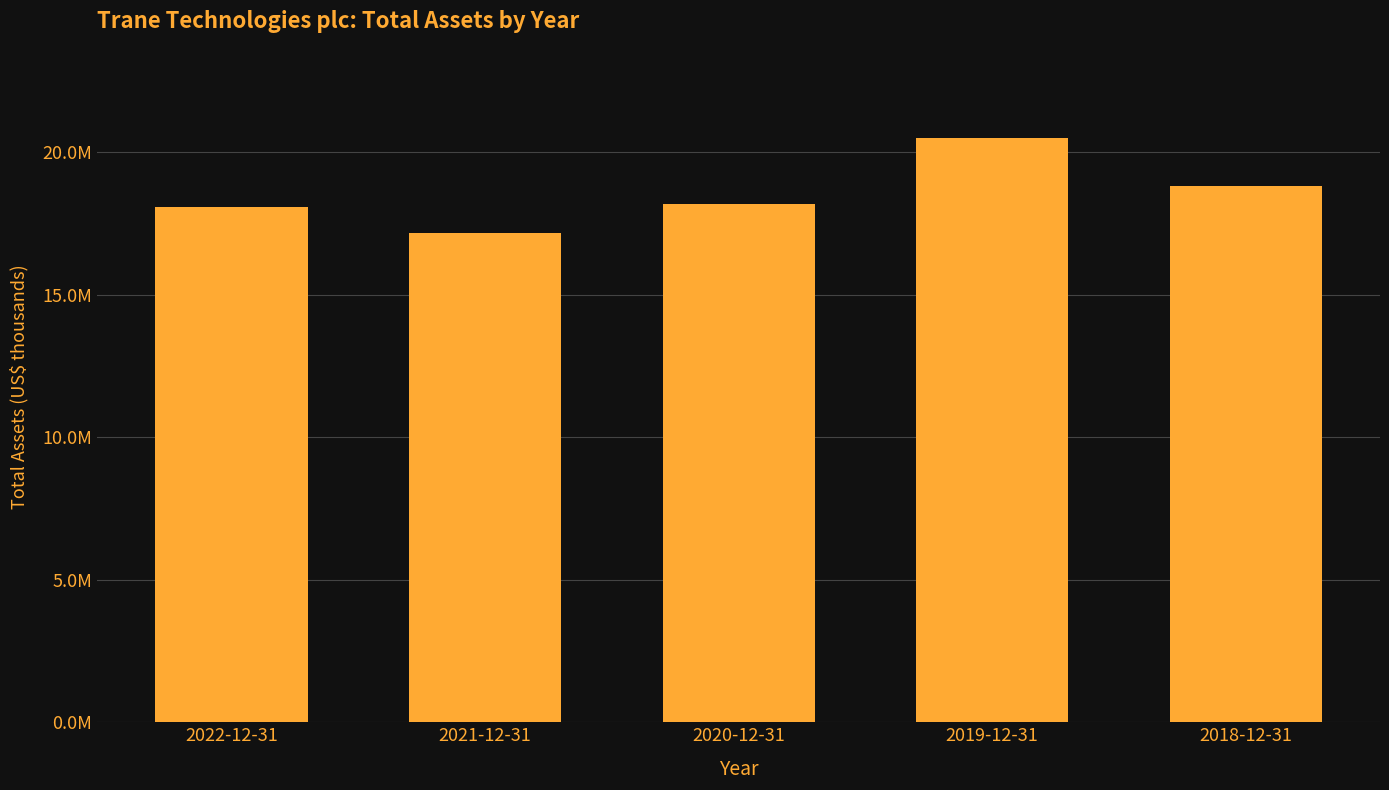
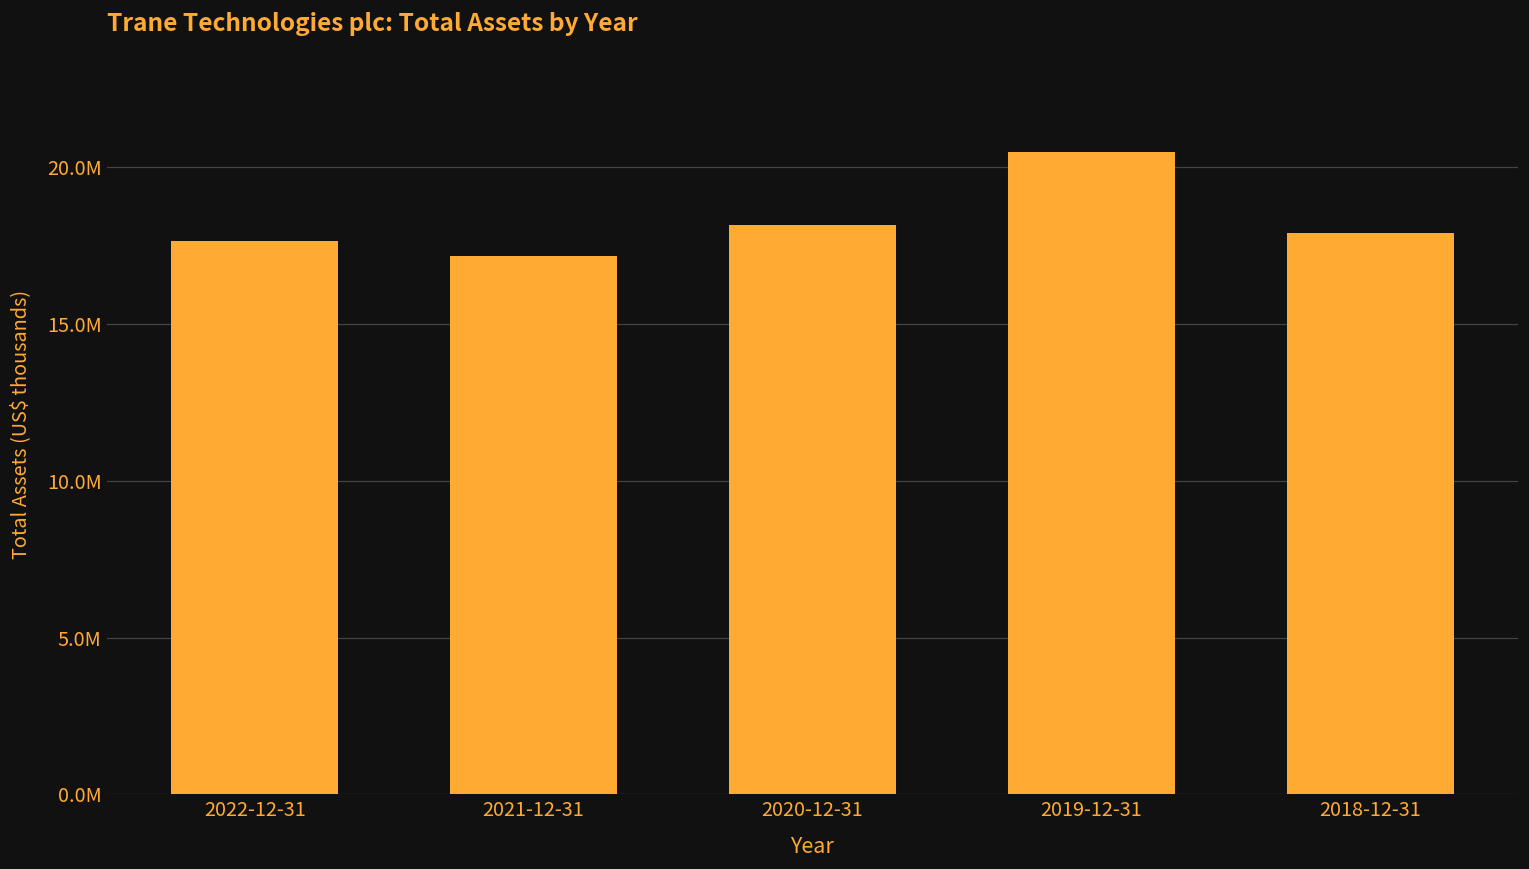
2022-12-31: 18100000 -> 17600000
2018-12-31: 18800000 -> 17900000
